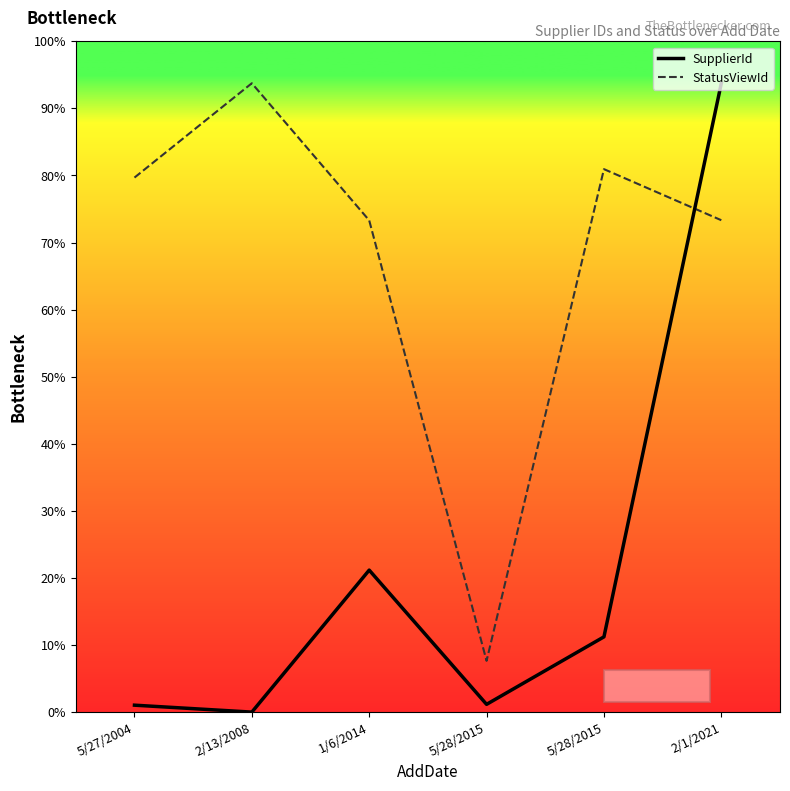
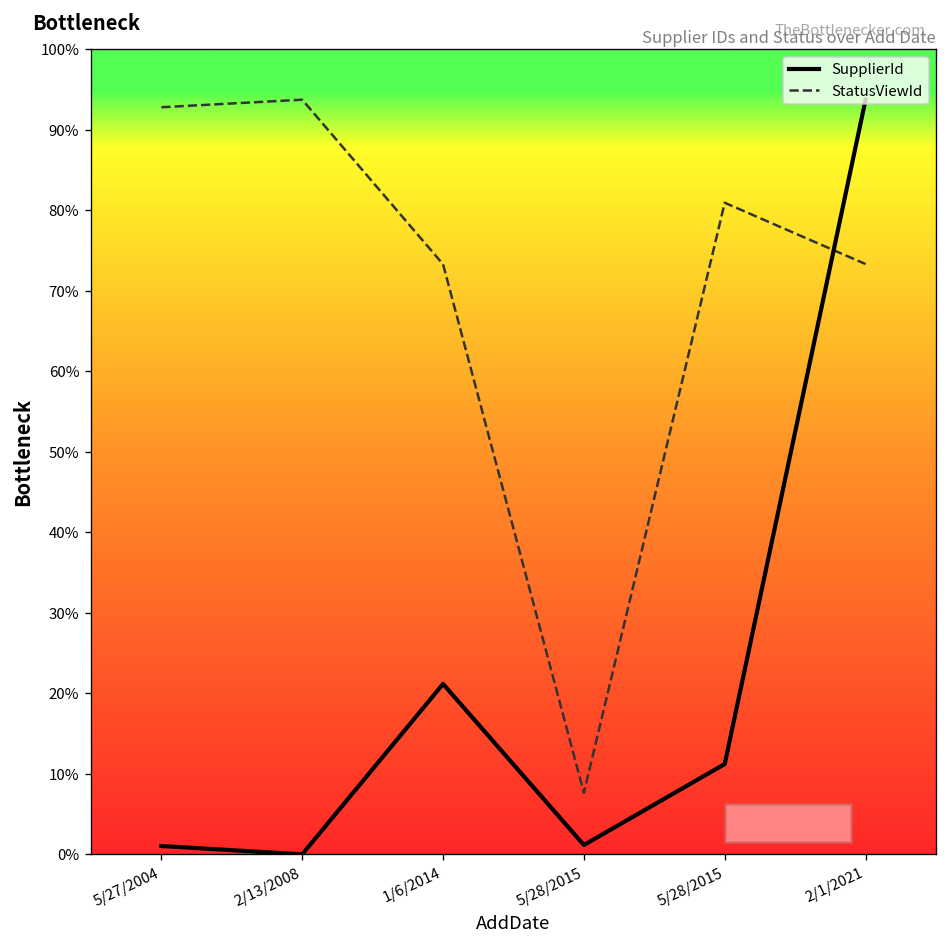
StatusViewId, 5/27/2004: 80% -> 93%
